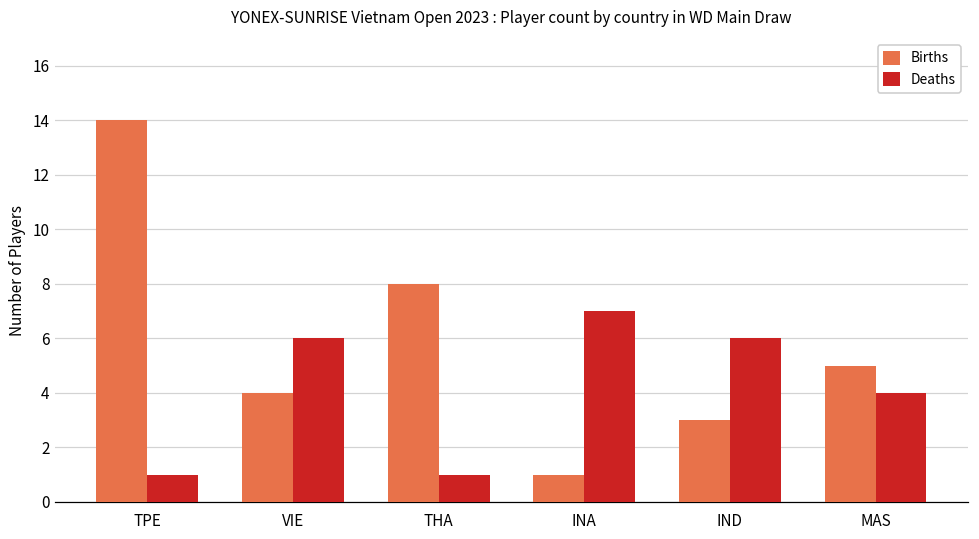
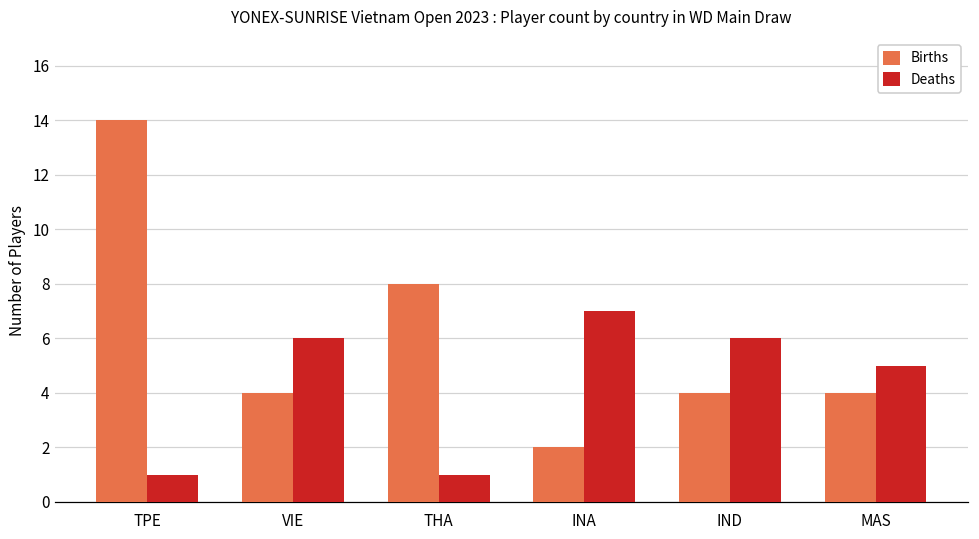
Births, INA: 1 -> 2
Births, IND: 3 -> 4
Births, MAS: 5 -> 4
Deaths, MAS: 4 -> 5
